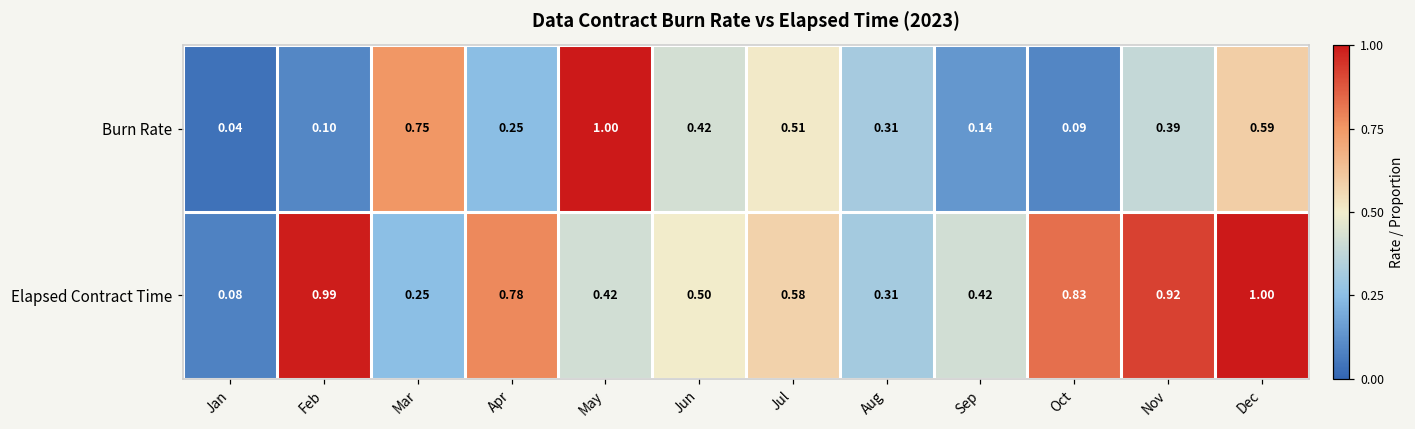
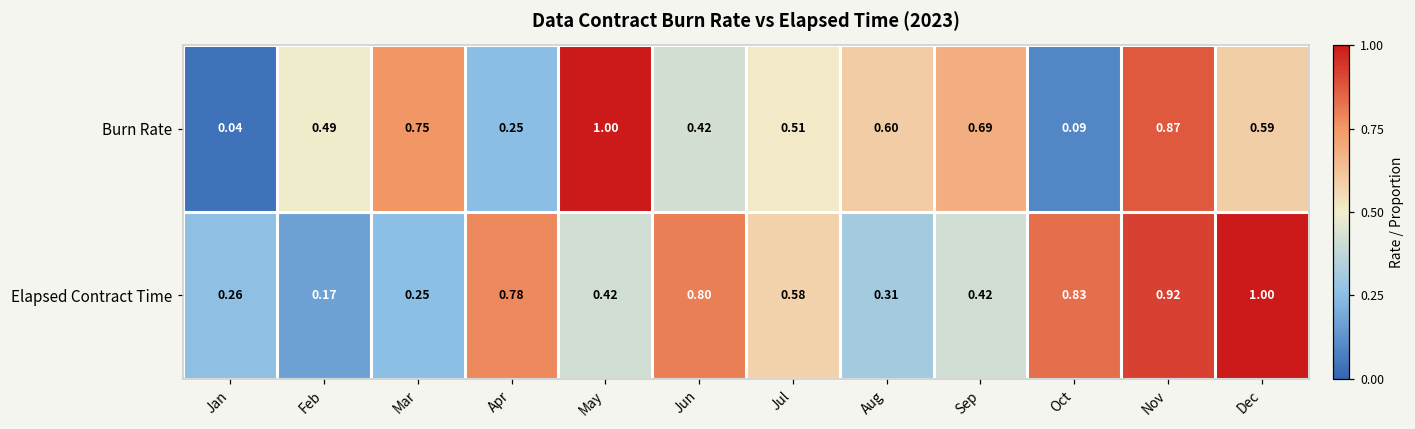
Burn Rate, Feb: 0.10 -> 0.49
Burn Rate, Aug: 0.31 -> 0.60
Burn Rate, Sep: 0.14 -> 0.69
Burn Rate, Nov: 0.39 -> 0.87
Elapsed Contract Time, Jan: 0.08 -> 0.26
Elapsed Contract Time, Feb: 0.99 -> 0.17
Elapsed Contract Time, Jun: 0.50 -> 0.80
